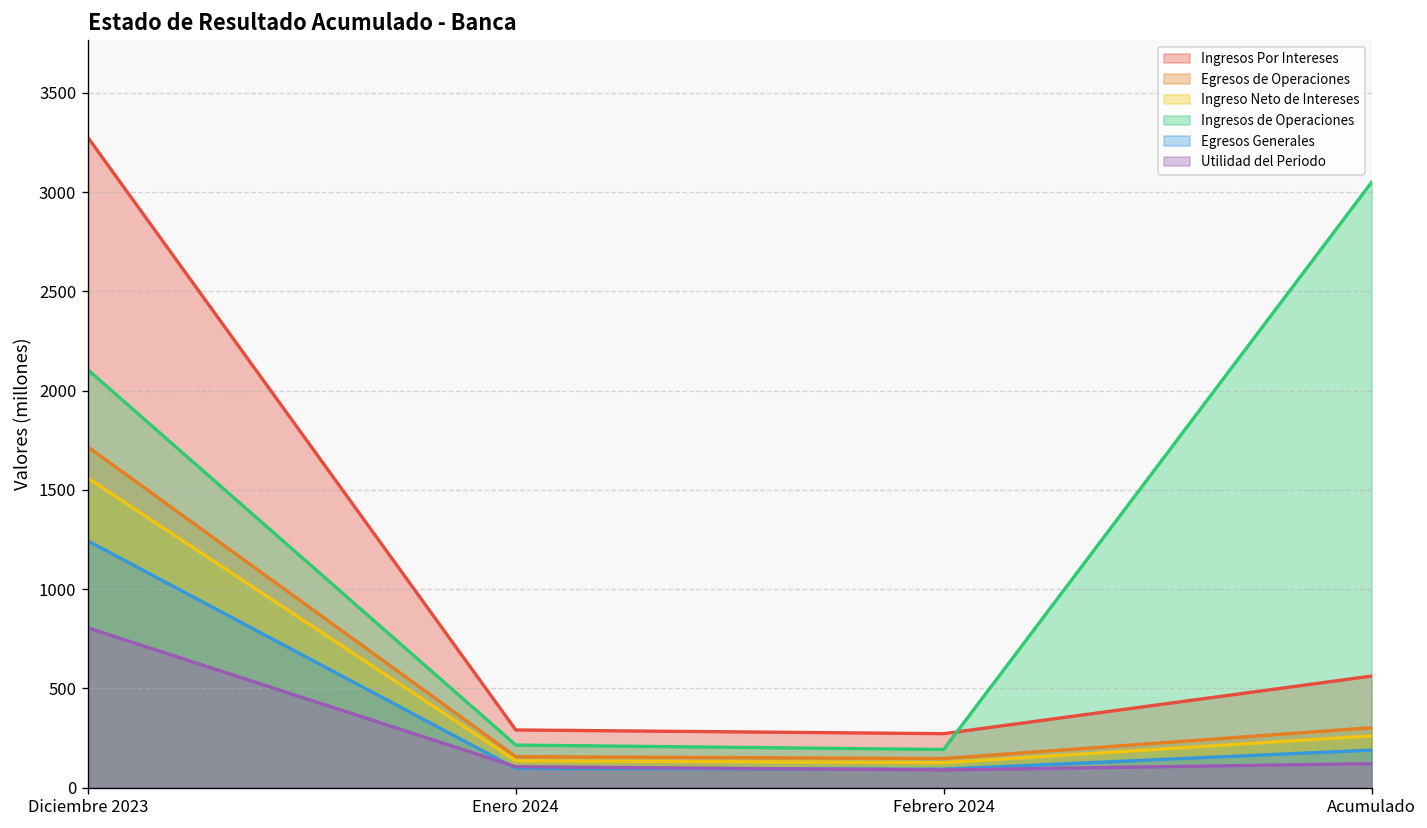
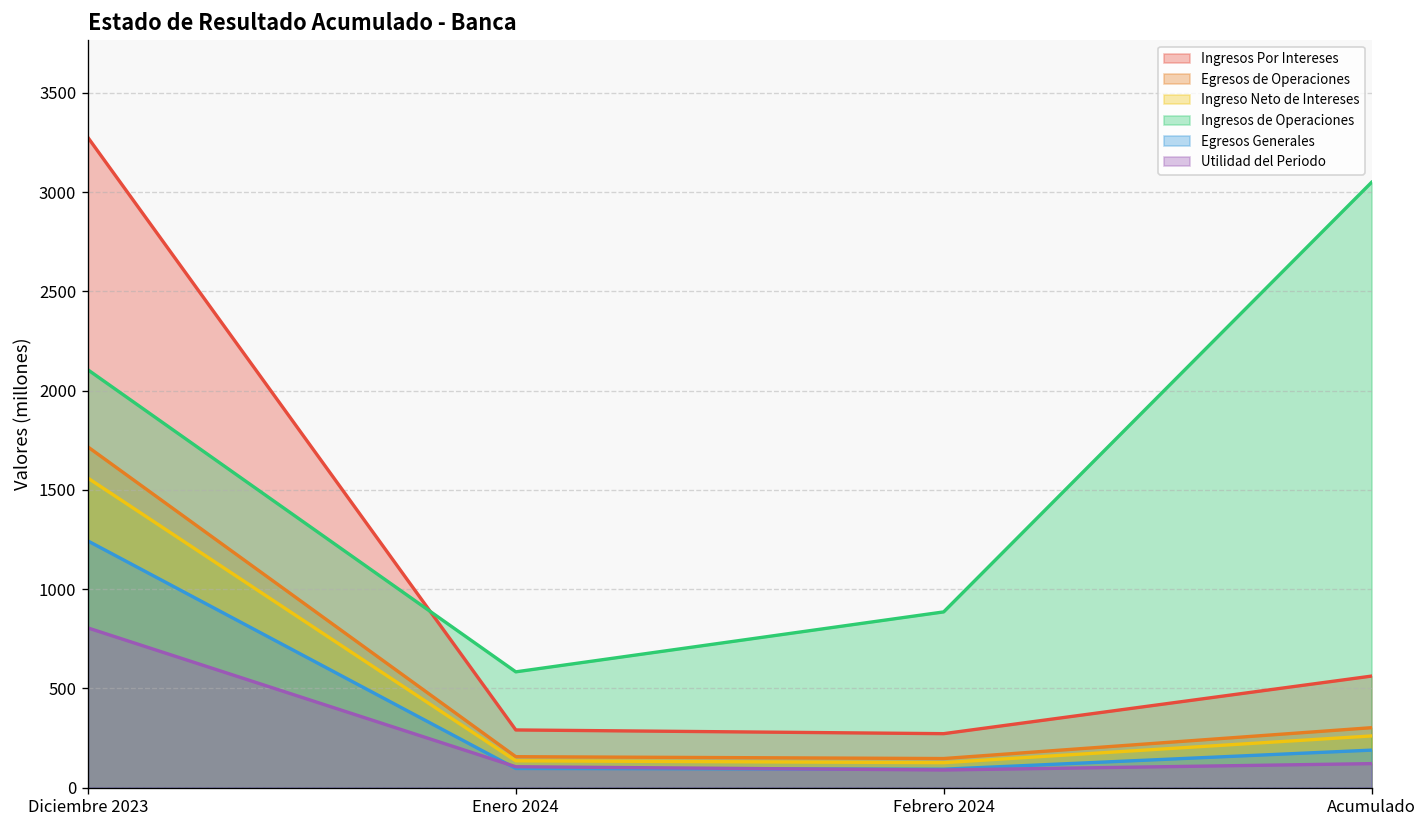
Ingresos de Operaciones, Enero 2024: 210 -> 580
Ingresos de Operaciones, Febrero 2024: 190 -> 880
